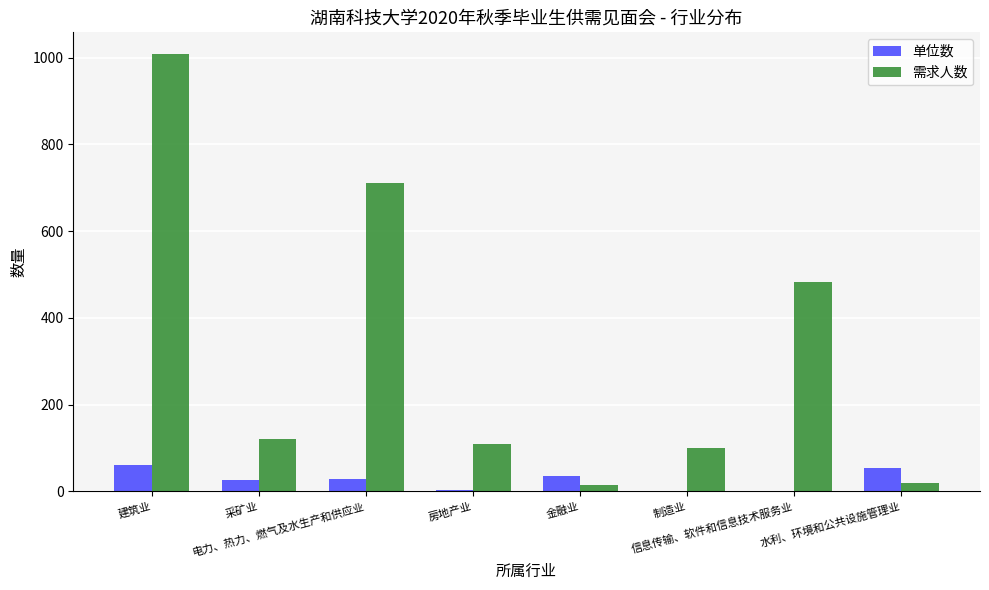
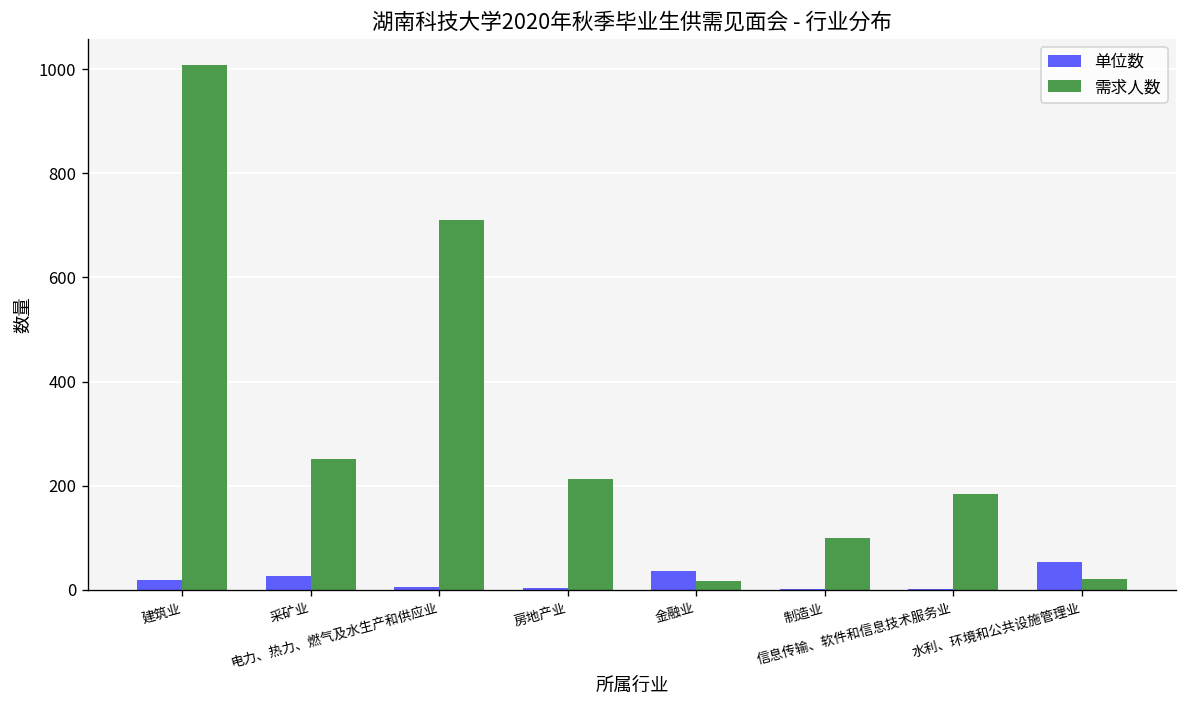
单位数, 建筑业: 60 -> 20
需求人数, 采矿业: 120 -> 250
单位数, 电力、热力、燃气及水生产和供应业: 30 -> 10
需求人数, 房地产业: 110 -> 210
需求人数, 信息传输、软件和信息技术服务业: 480 -> 180
